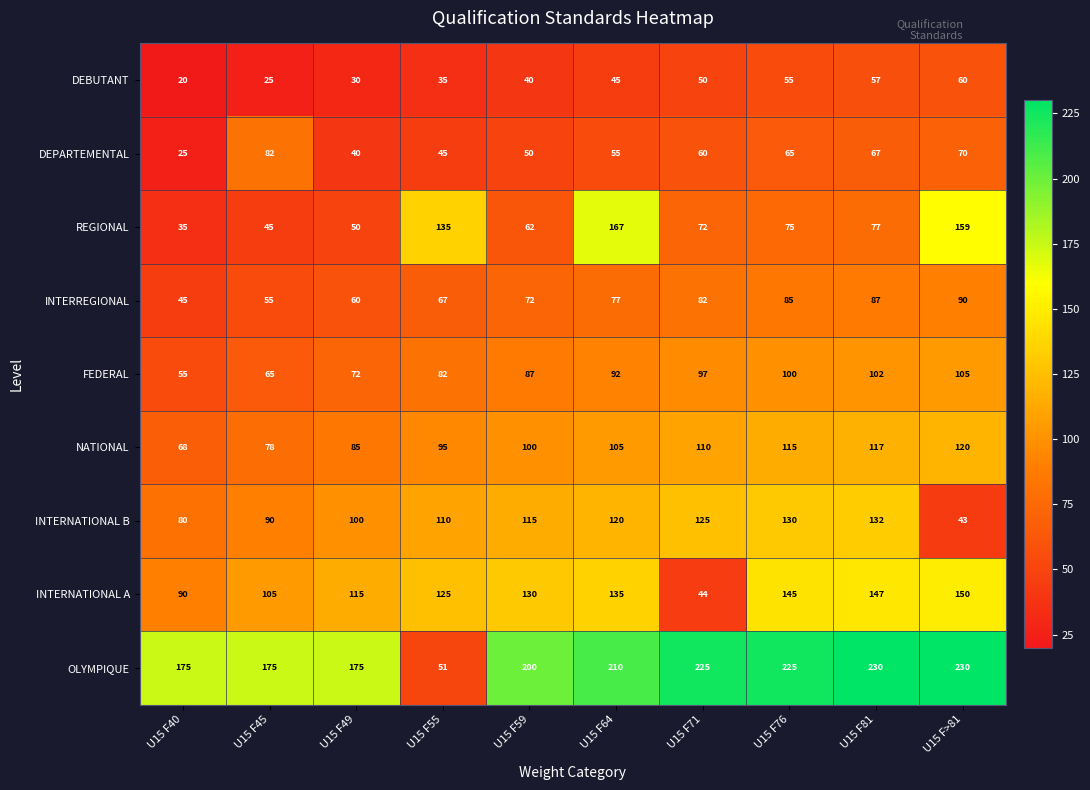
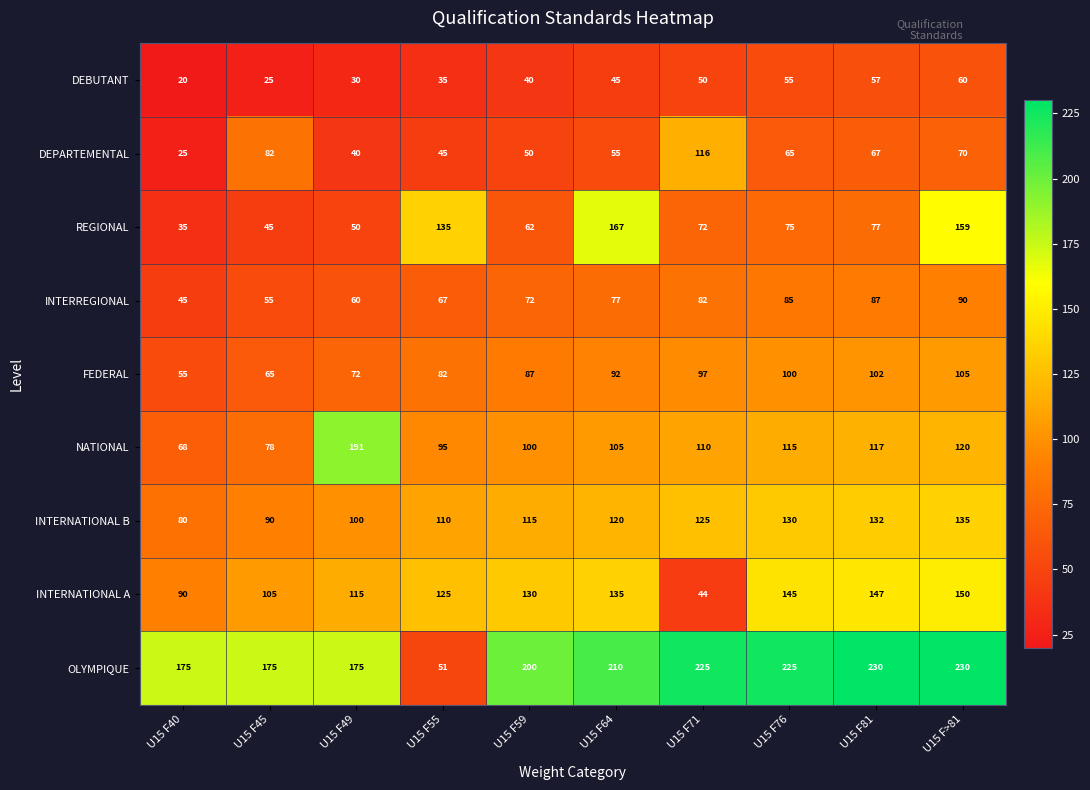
DEPARTEMENTAL, U15 F71: 60 -> 116
NATIONAL, U15 F49: 85 -> 191
INTERNATIONAL B, U15 F>81: 43 -> 135
